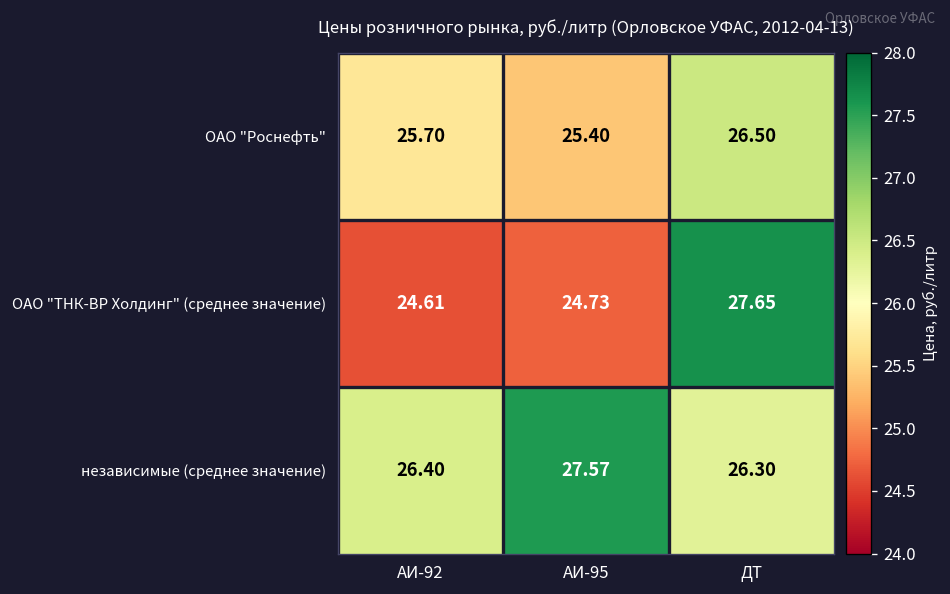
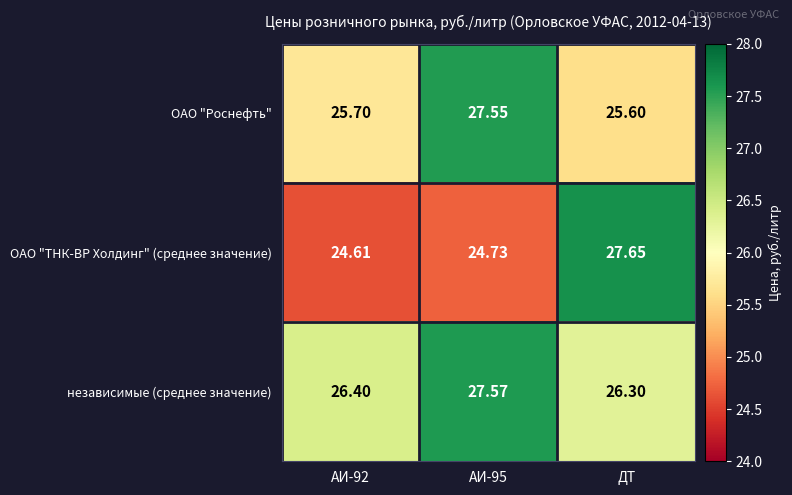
ОАО "Роснефть", АИ-95: 25.40 -> 27.55
ОАО "Роснефть", ДТ: 26.50 -> 25.60
